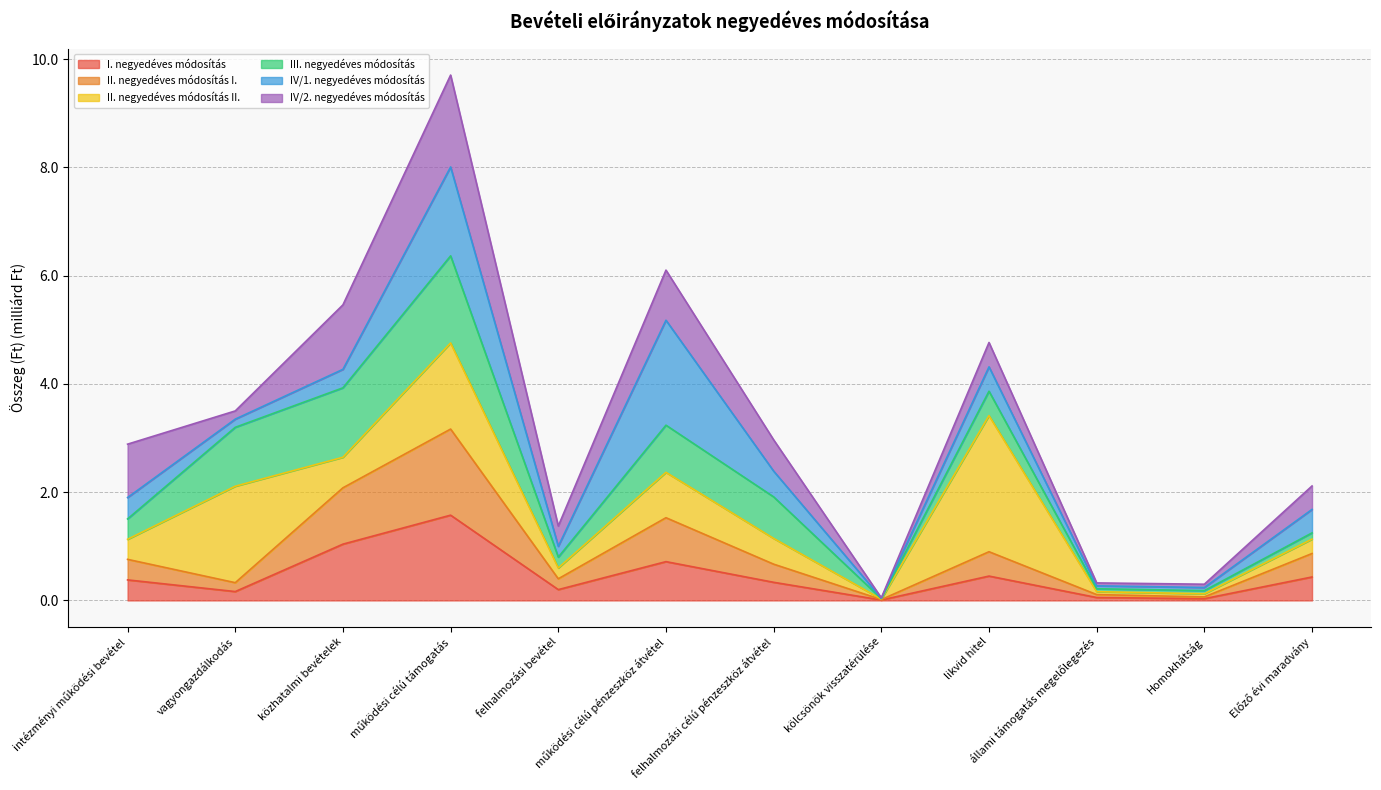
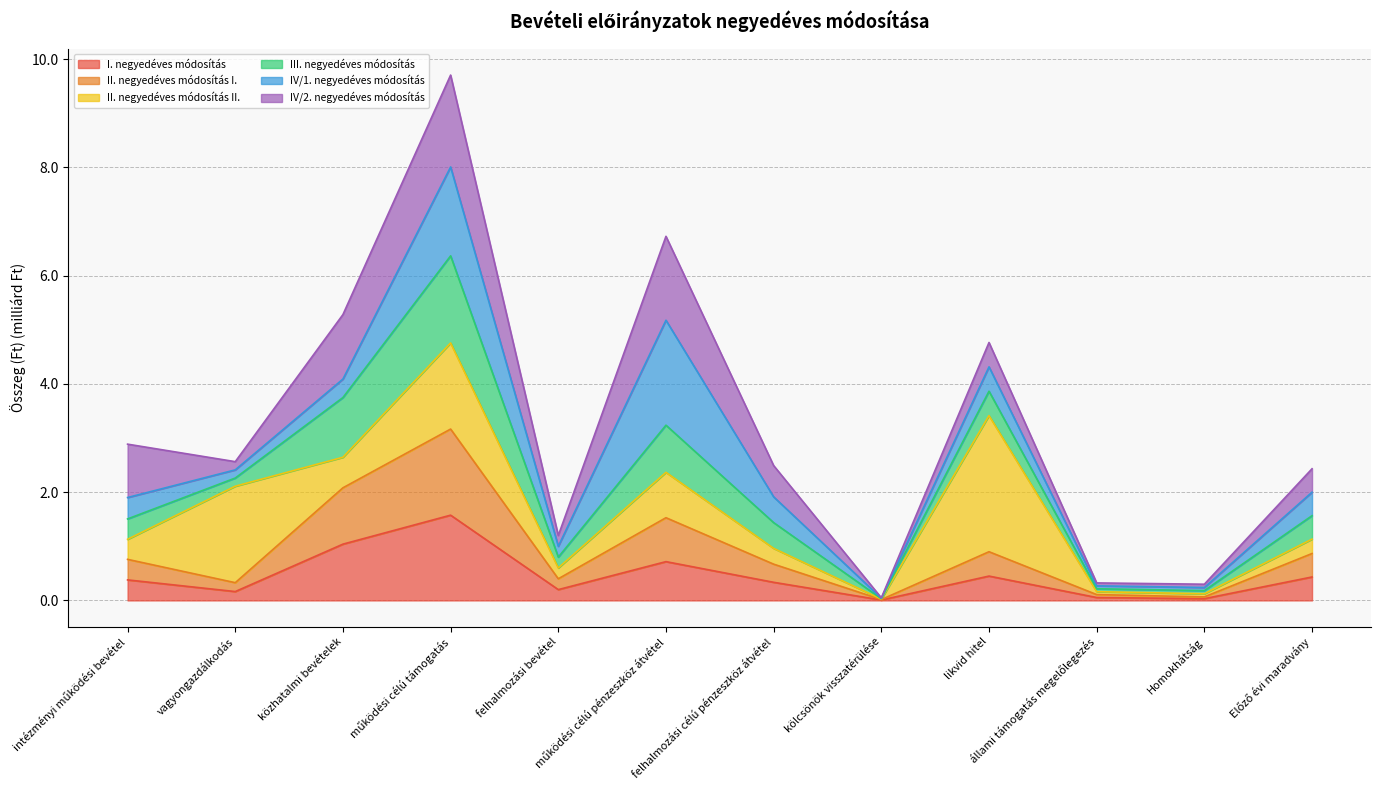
III. negyedéves módosítás, vagyongazdálkodás: 1.1 -> 0.2
III. negyedéves módosítás, közhatalmi bevételek: 1.3 -> 1.1
IV/2. negyedéves módosítás, felhalmozási bevétel: 0.4 -> 0.2
IV/2. negyedéves módosítás, működési célú pénzeszköz átvétel: 0.9 -> 1.6
II. negyedéves módosítás II., felhalmozási célú pénzeszköz átvétel: 0.5 -> 0.3
III. negyedéves módosítás, felhalmozási célú pénzeszköz átvétel: 0.8 -> 0.5
III. negyedéves módosítás, Előző évi maradvány: 0.1 -> 0.4
